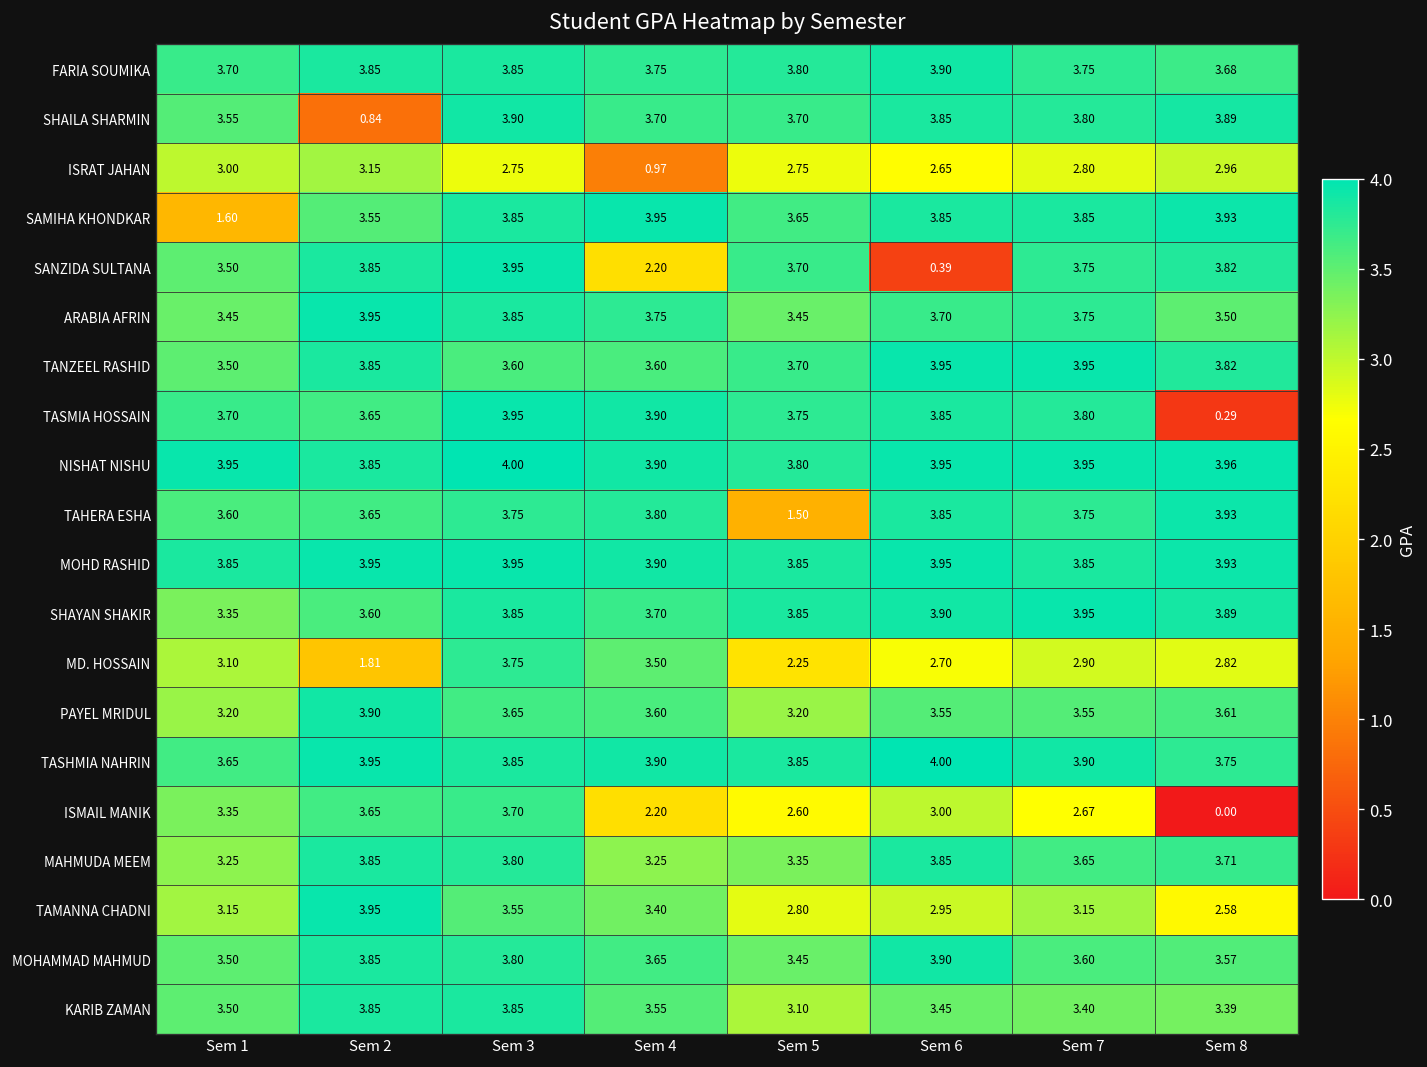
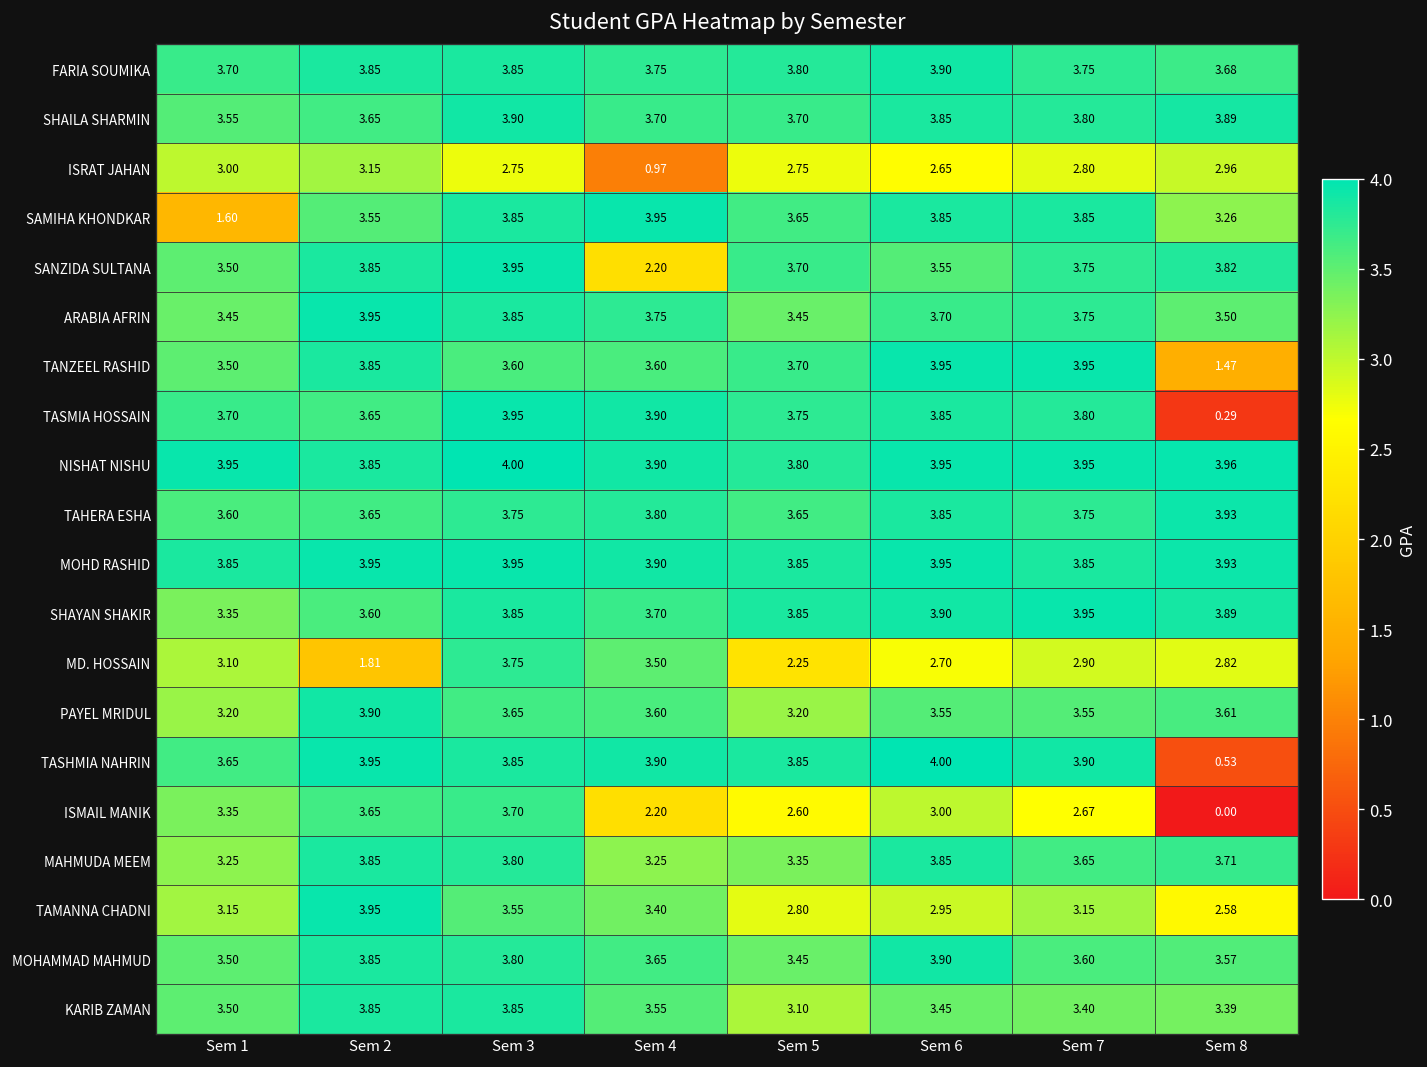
SHAILA SHARMIN, Sem 2: 0.84 -> 3.65
SAMIHA KHONDKAR, Sem 8: 3.93 -> 3.26
SANZIDA SULTANA, Sem 6: 0.39 -> 3.55
TANZEEL RASHID, Sem 8: 3.82 -> 1.47
TAHERA ESHA, Sem 5: 1.50 -> 3.65
TASHMIA NAHRIN, Sem 8: 3.75 -> 0.53
